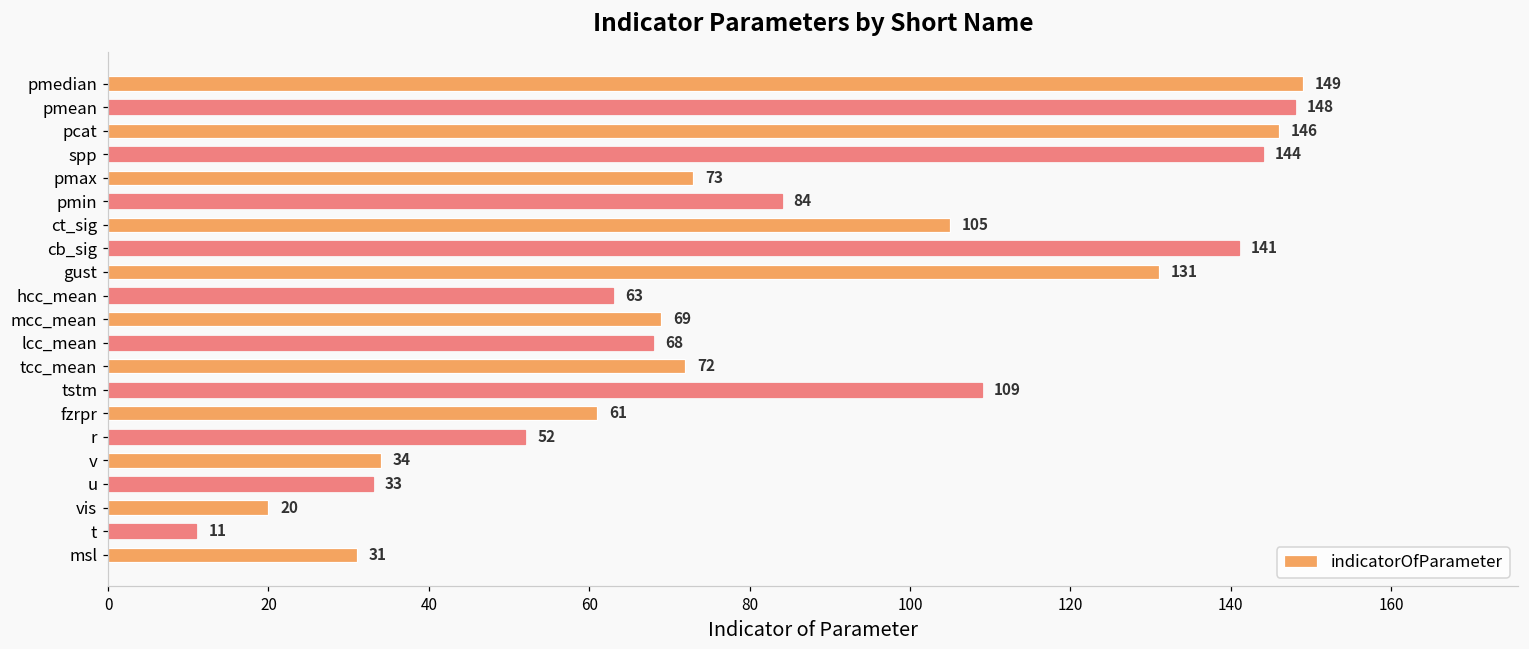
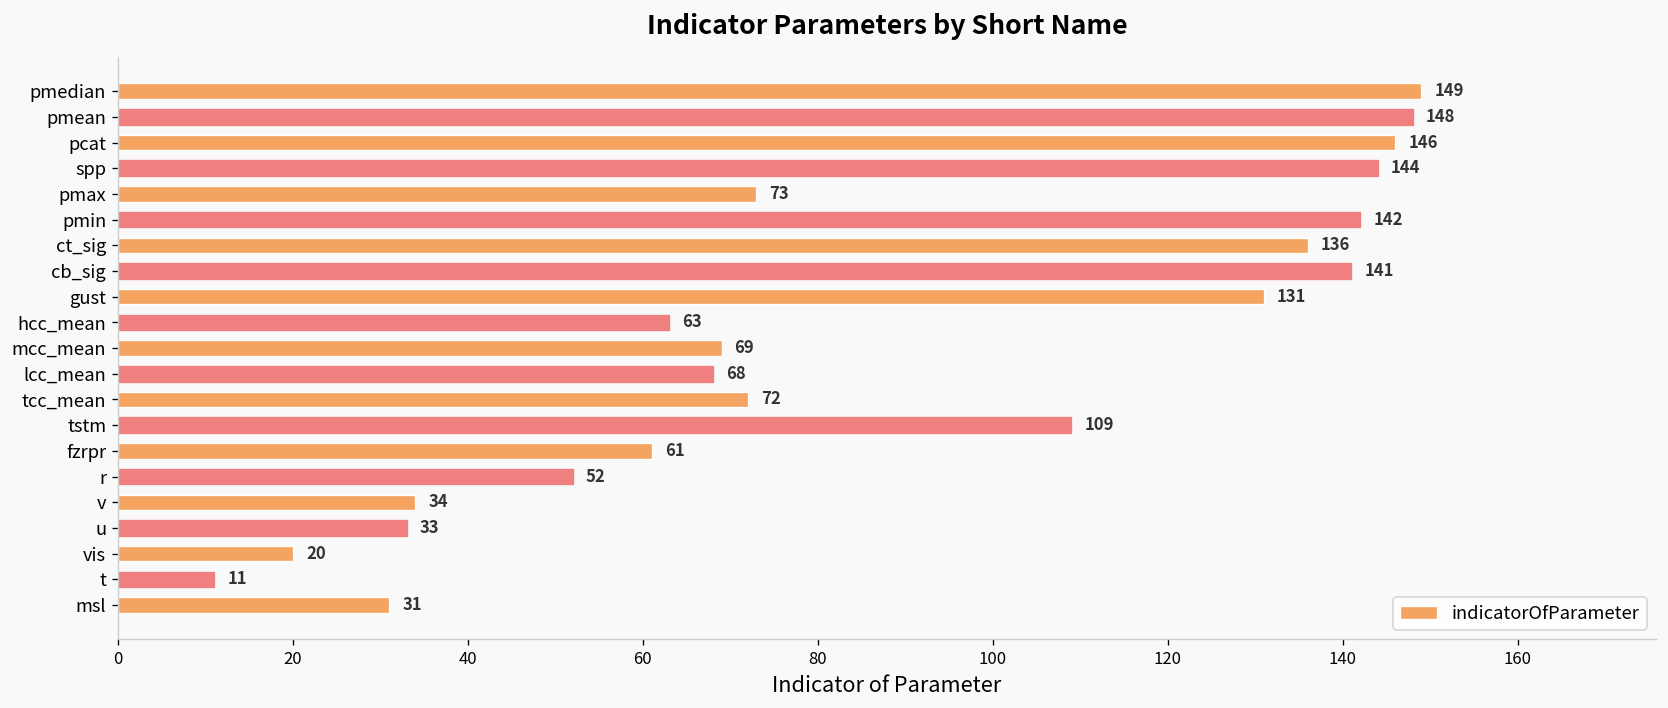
pmin: 84 -> 142
ct_sig: 105 -> 136
